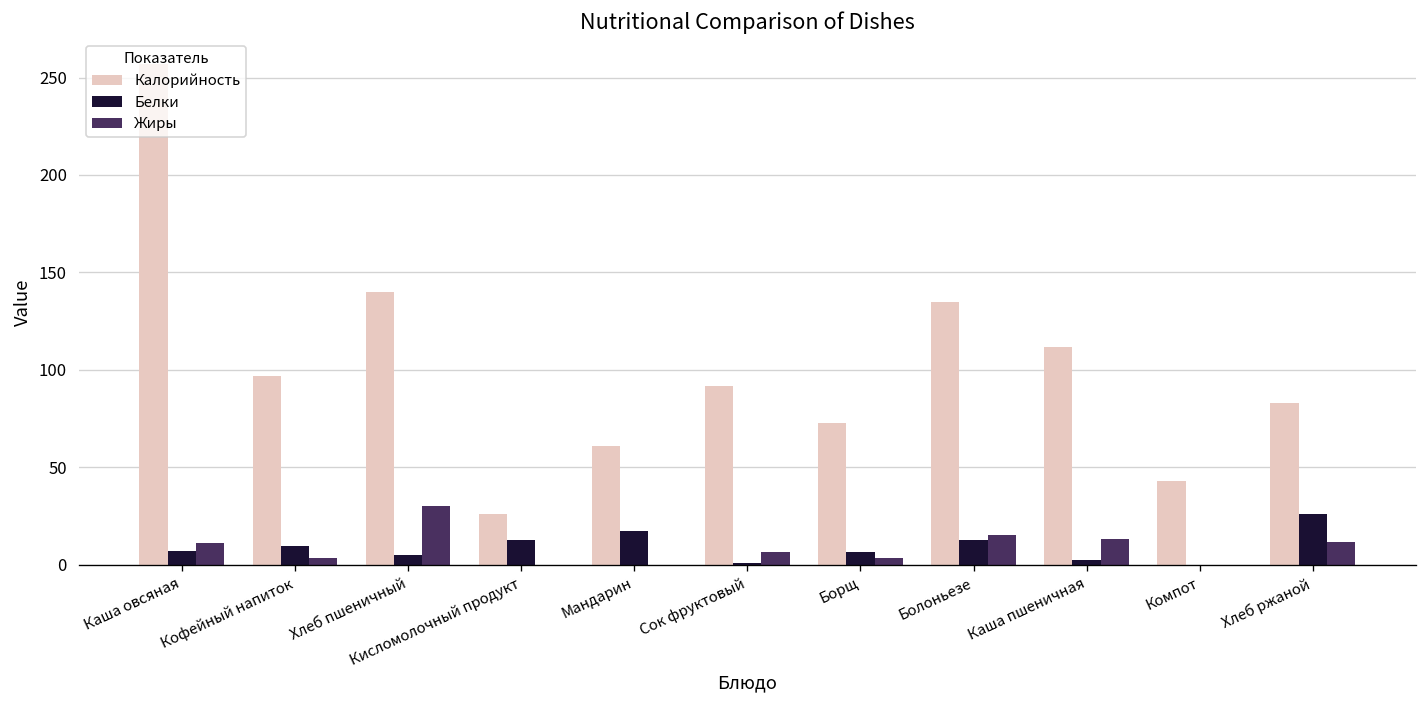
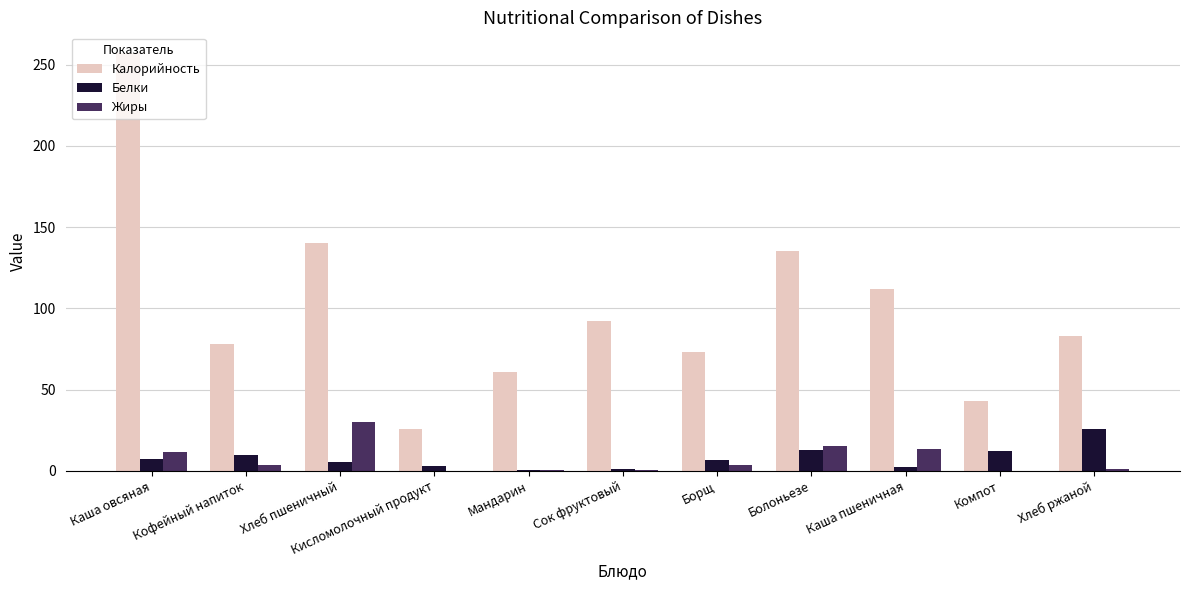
Калорийность, Кофейный напиток: 97 -> 78
Белки, Кисломолочный продукт: 13 -> 3
Белки, Мандарин: 18 -> 1
Жиры, Сок фруктовый: 7 -> 0
Белки, Компот: 0 -> 12
Жиры, Хлеб ржаной: 12 -> 1
